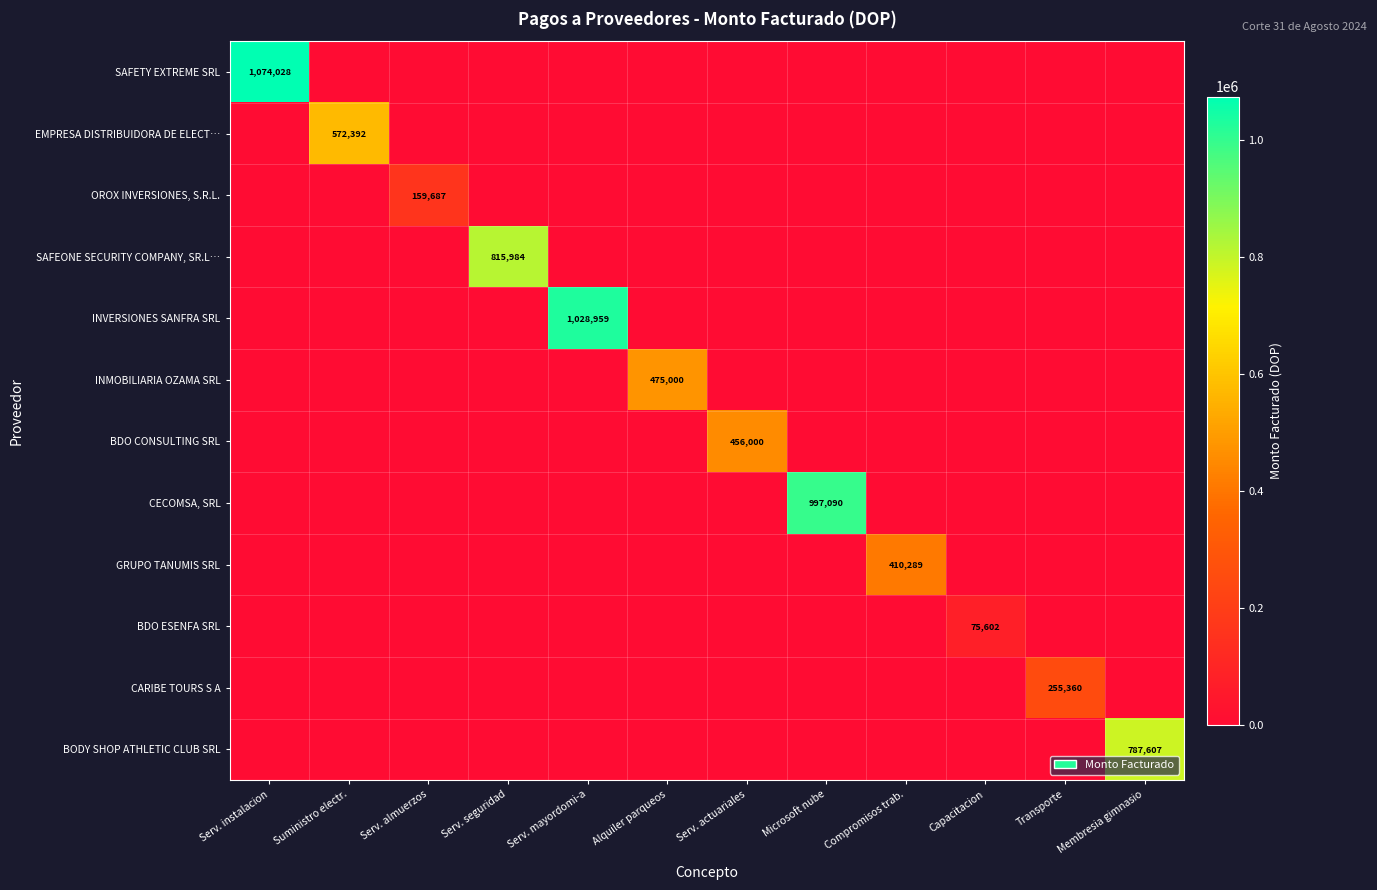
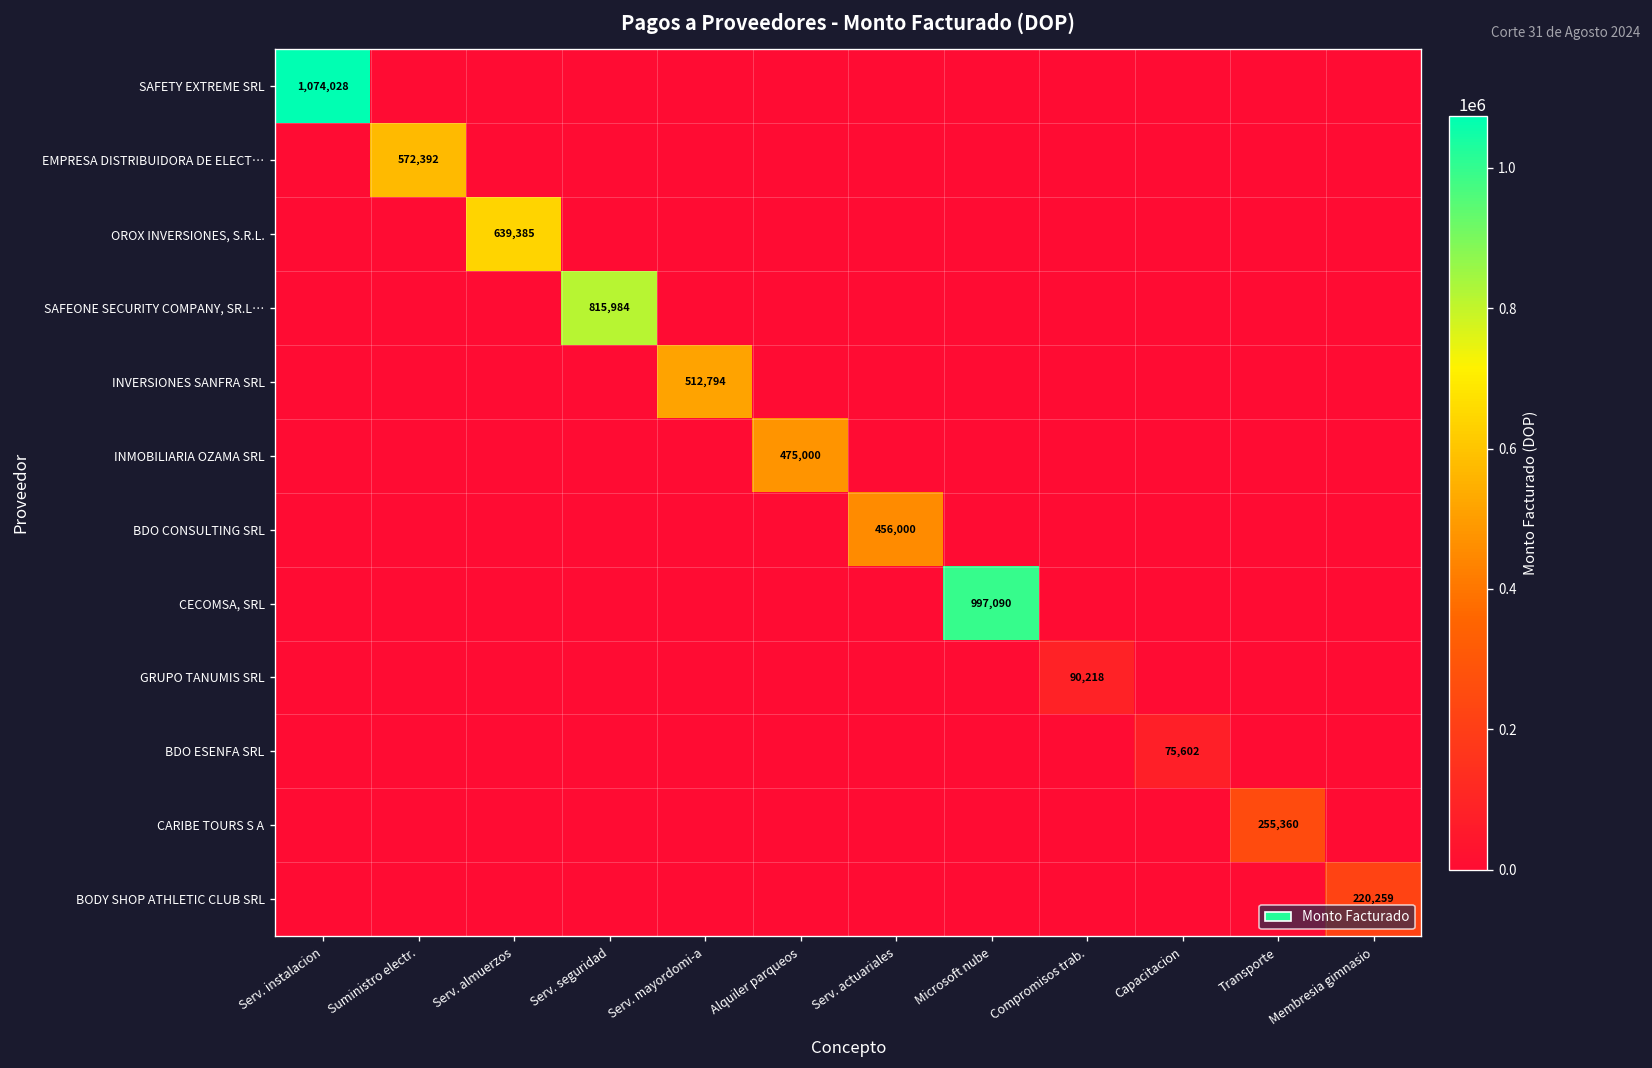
OROX INVERSIONES, S.R.L., Serv. almuerzos: 159,687 -> 639,385
INVERSIONES SANFRA SRL, Serv. mayordomi­a: 1,028,959 -> 512,794
GRUPO TANUMIS SRL, Compromisos trab.: 410,289 -> 90,218
BODY SHOP ATHLETIC CLUB SRL, Membresia gimnasio: 787,607 -> 220,259
